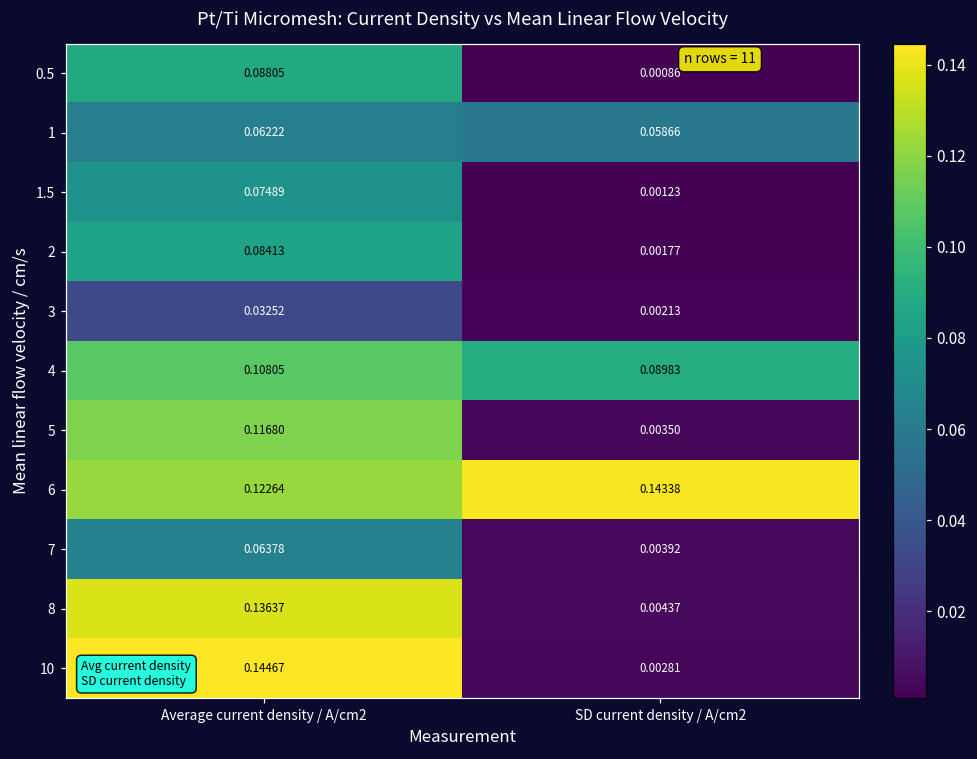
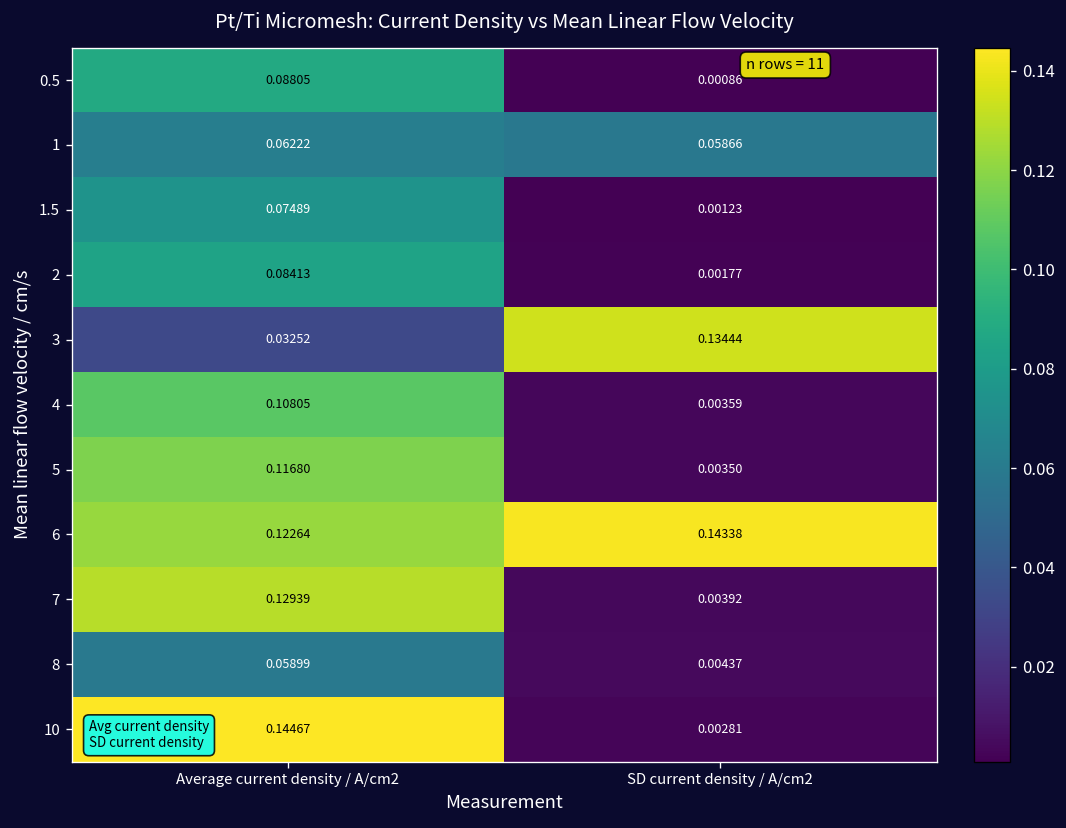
3, SD current density / A/cm2: 0.00213 -> 0.13444
4, SD current density / A/cm2: 0.08983 -> 0.00359
7, Average current density / A/cm2: 0.06378 -> 0.12939
8, Average current density / A/cm2: 0.13637 -> 0.05899
